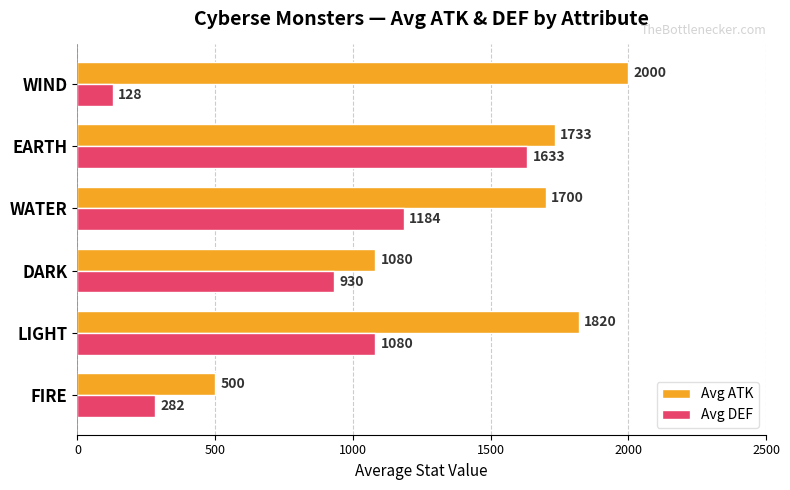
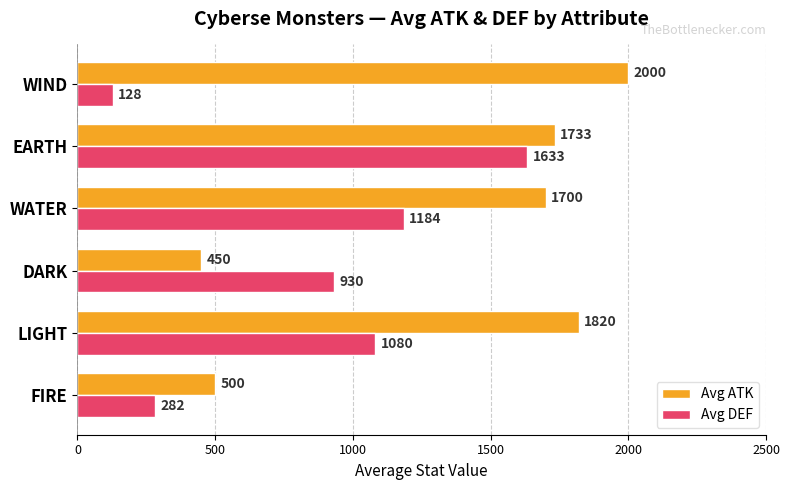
Avg ATK, DARK: 1080 -> 450
